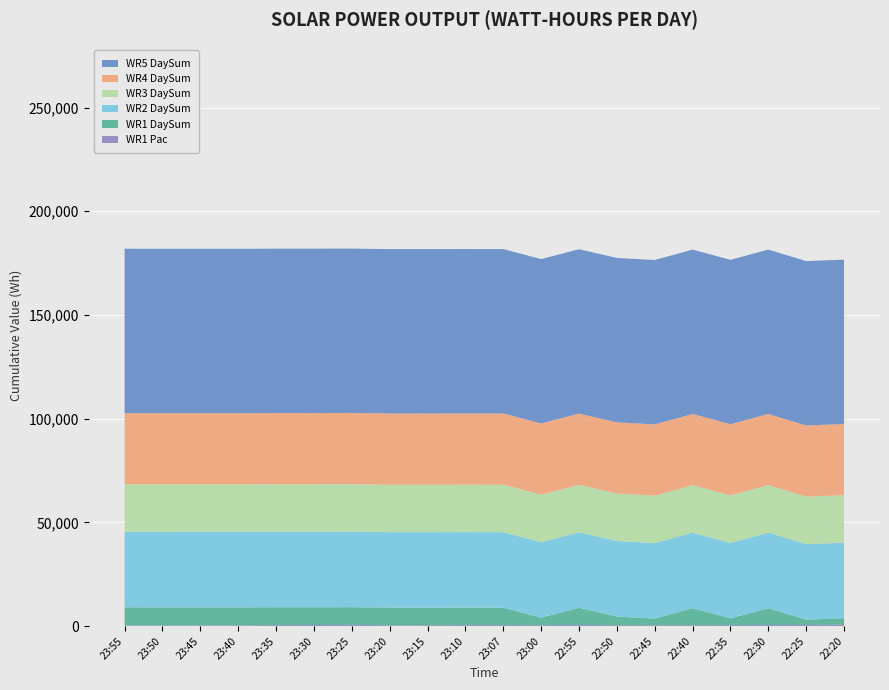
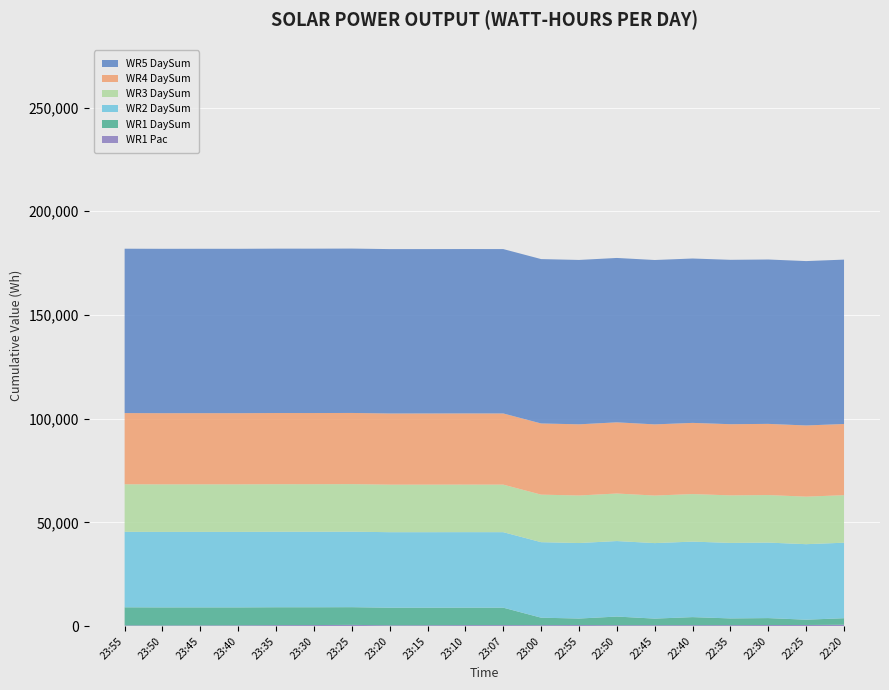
WR1 DaySum, 22:55: 8,000 -> 3,000
WR1 DaySum, 22:40: 8,000 -> 4,000
WR1 DaySum, 22:30: 8,000 -> 3,000
